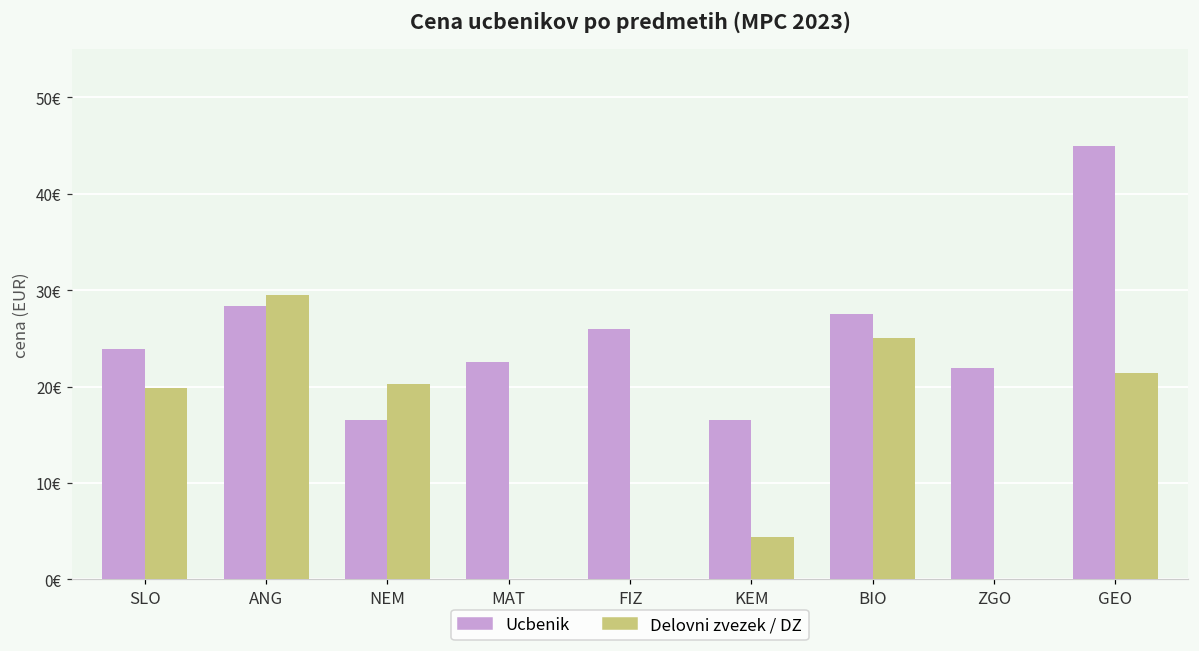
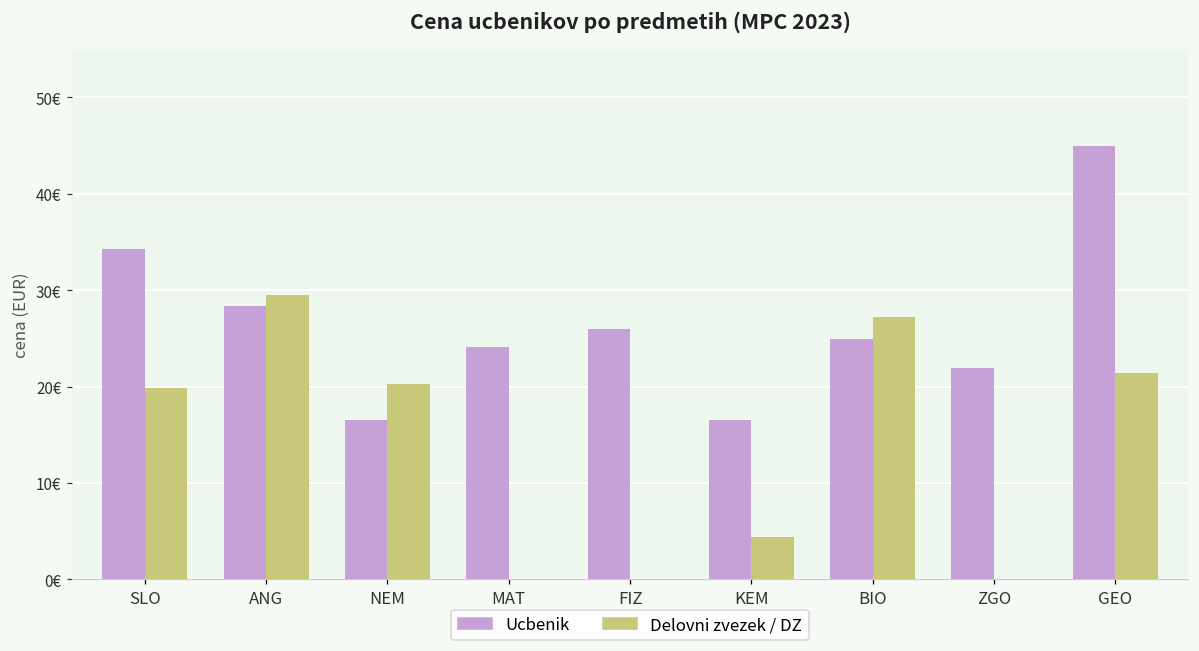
Ucbenik, SLO: 24€ -> 34€
Ucbenik, MAT: 23€ -> 24€
Ucbenik, BIO: 28€ -> 25€
Delovni zvezek / DZ, BIO: 25€ -> 27€
